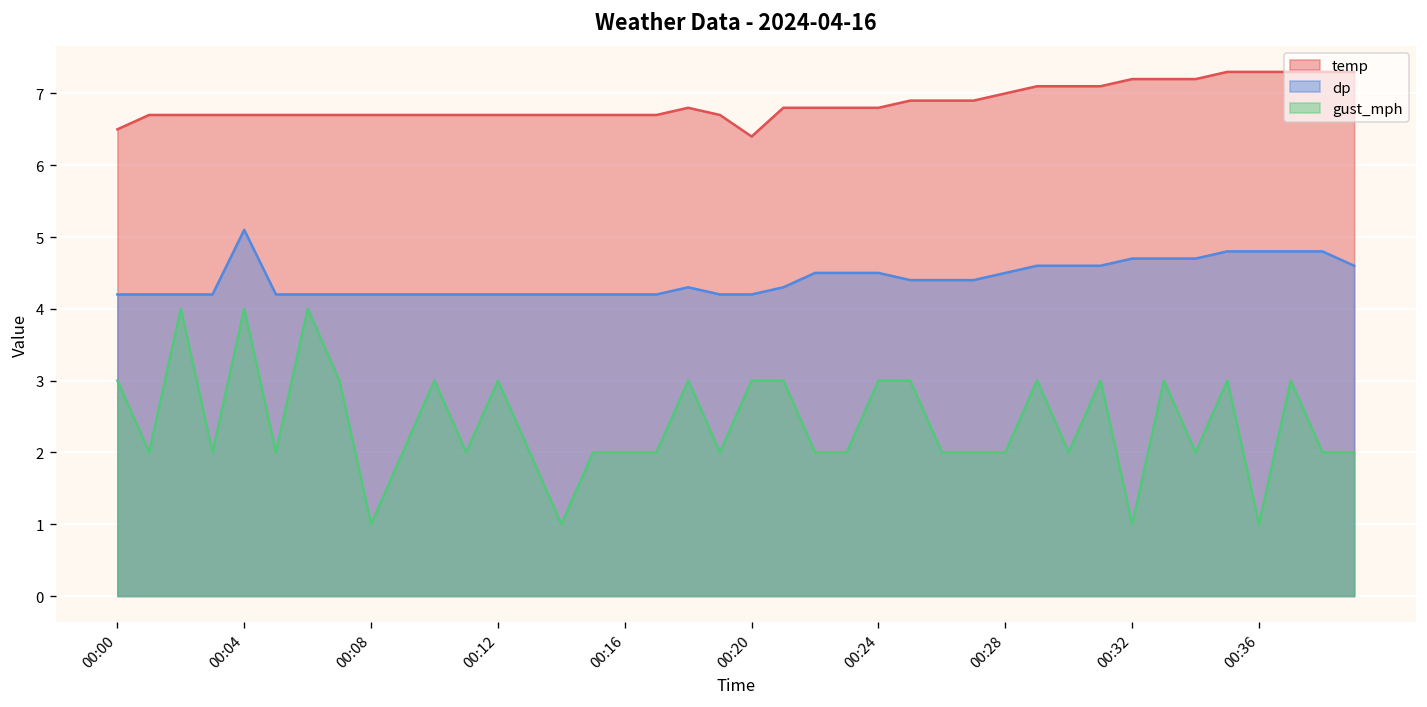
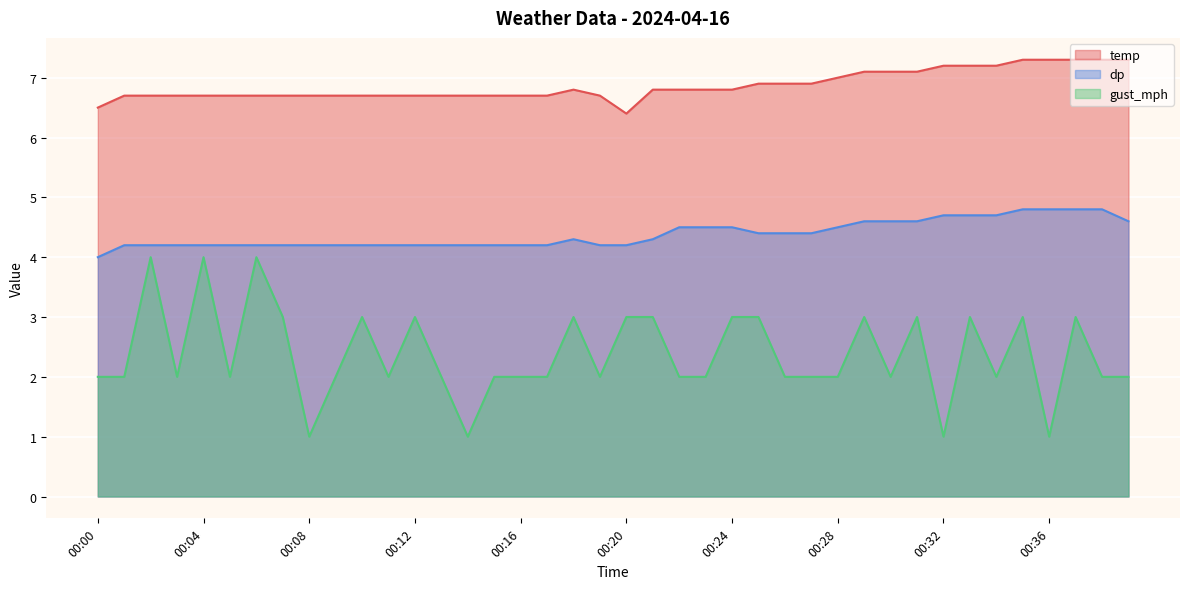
dp, 00:00: 4.2 -> 4.0
gust_mph, 00:00: 3 -> 2
dp, 00:04: 5.1 -> 4.2
